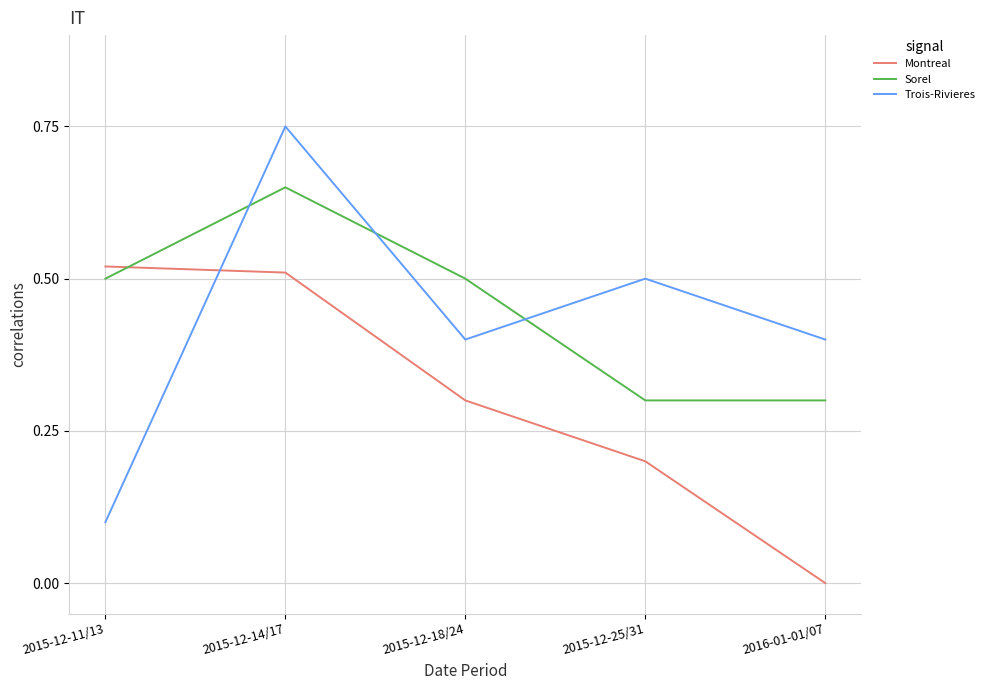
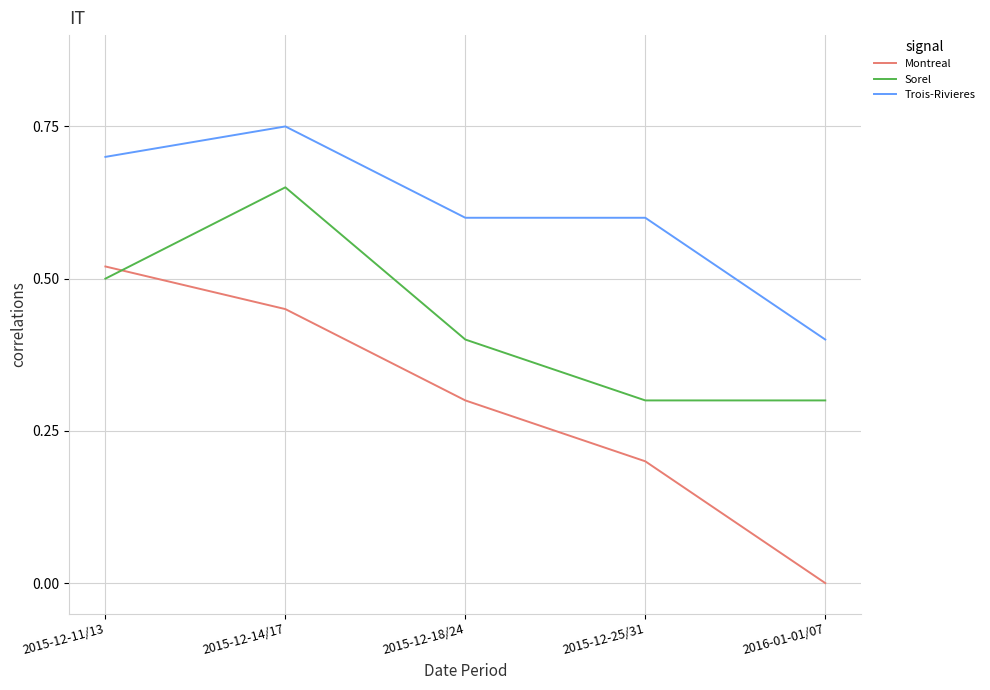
Trois-Rivieres, 2015-12-11/13: 0.1 -> 0.7
Montreal, 2015-12-14/17: 0.51 -> 0.45
Sorel, 2015-12-18/24: 0.5 -> 0.4
Trois-Rivieres, 2015-12-18/24: 0.4 -> 0.6
Trois-Rivieres, 2015-12-25/31: 0.5 -> 0.6
